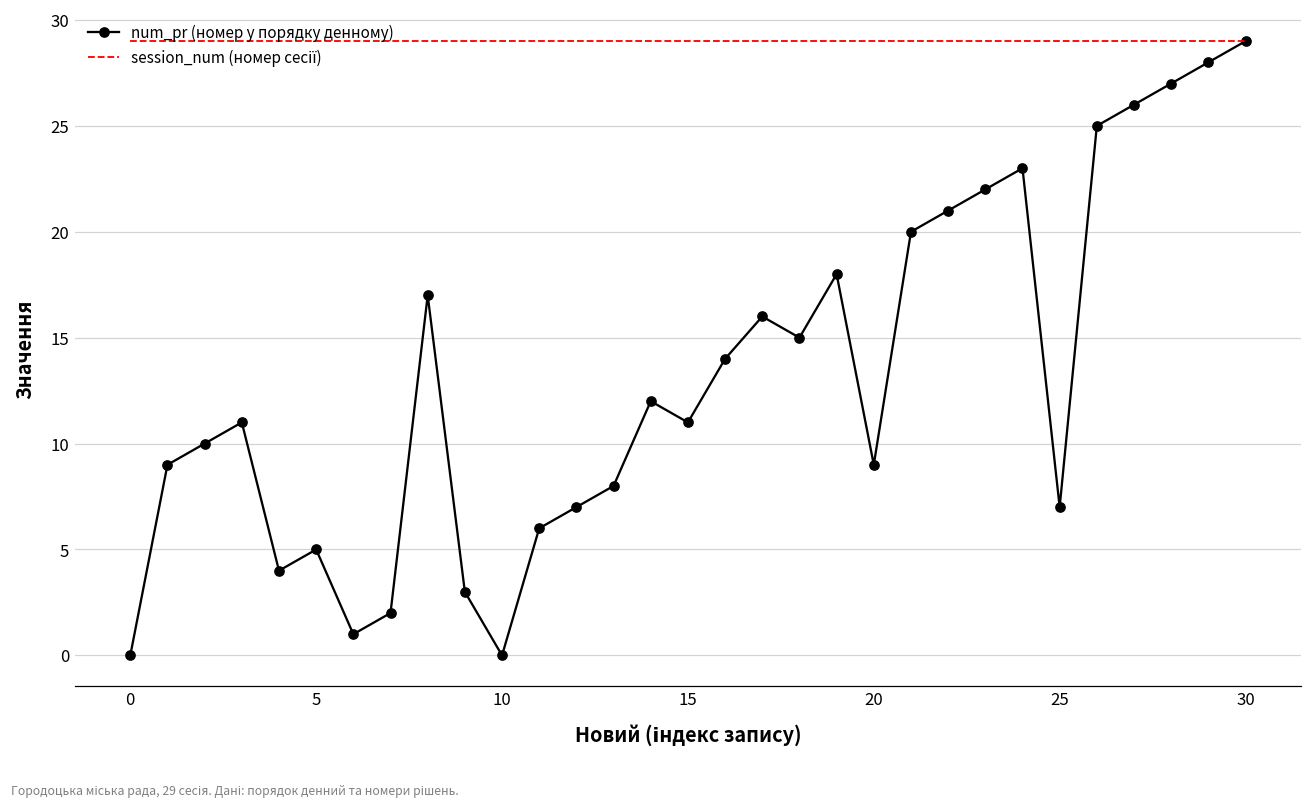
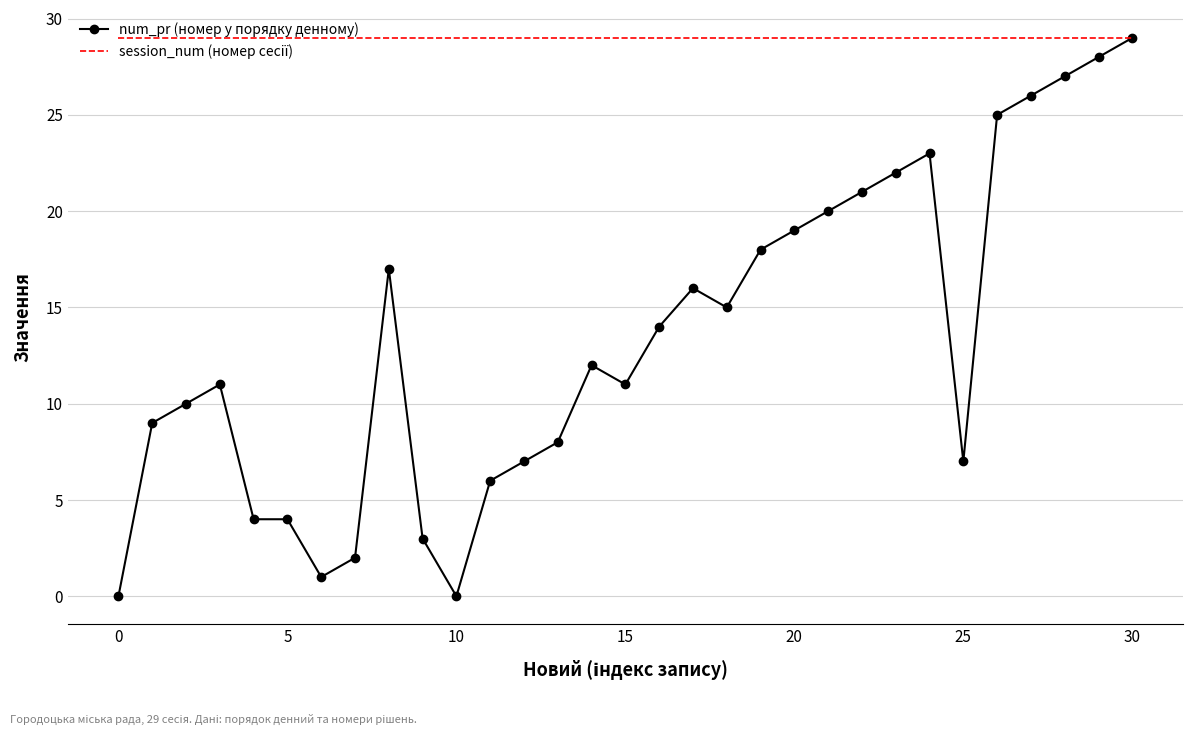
num_pr (номер у порядку денному), 5: 5 -> 4
num_pr (номер у порядку денному), 20: 9 -> 19
